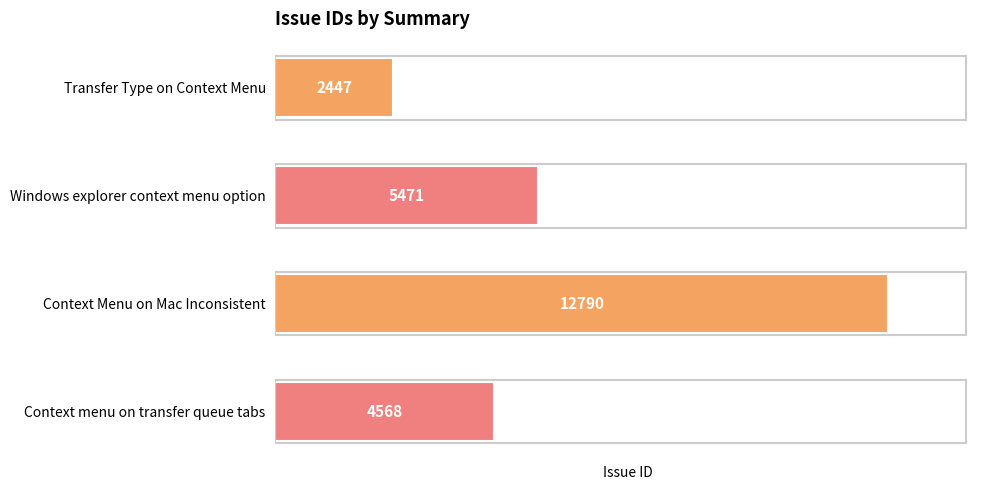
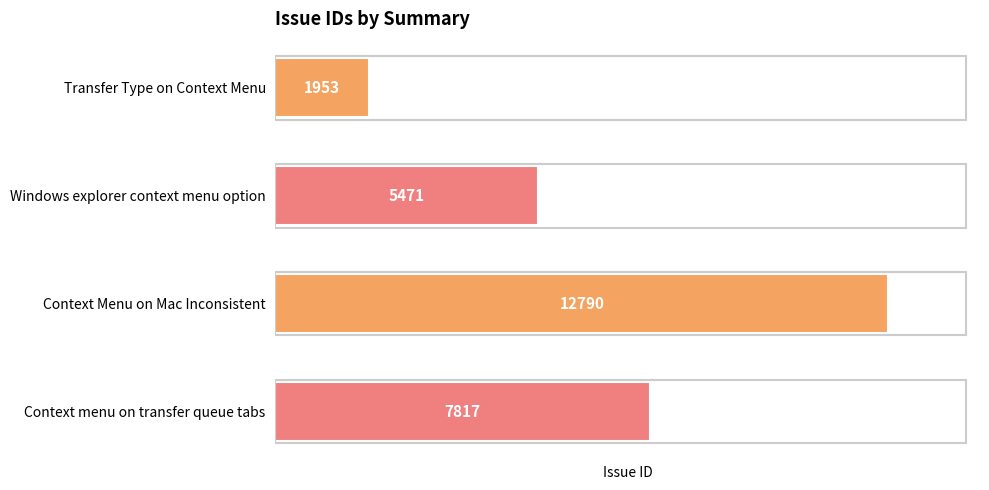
Transfer Type on Context Menu: 2447 -> 1953
Context menu on transfer queue tabs: 4568 -> 7817
